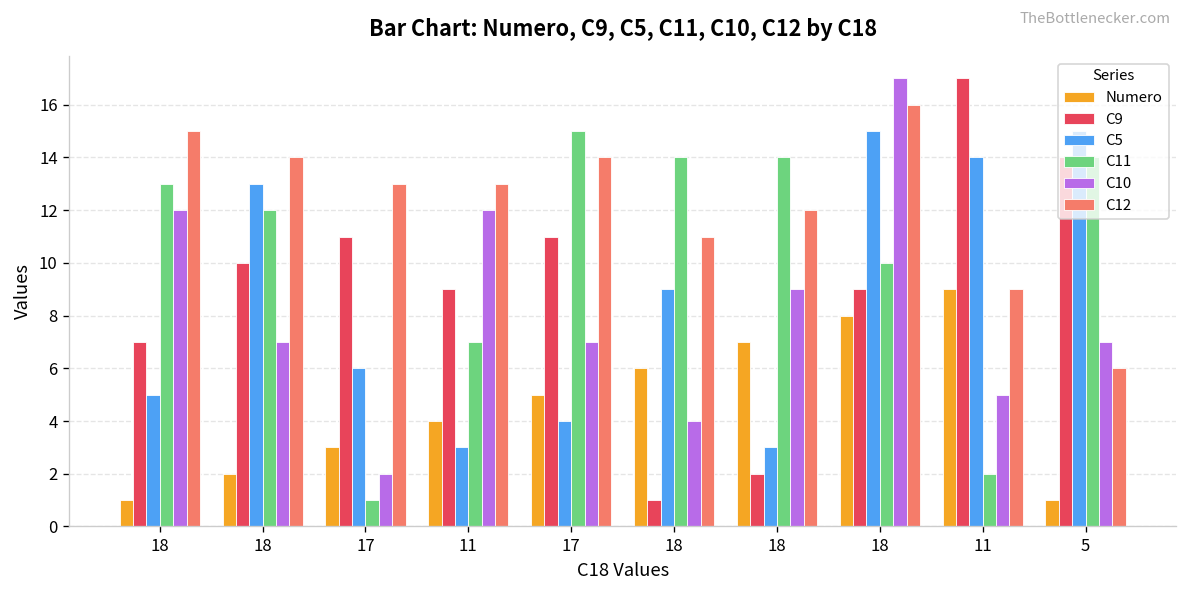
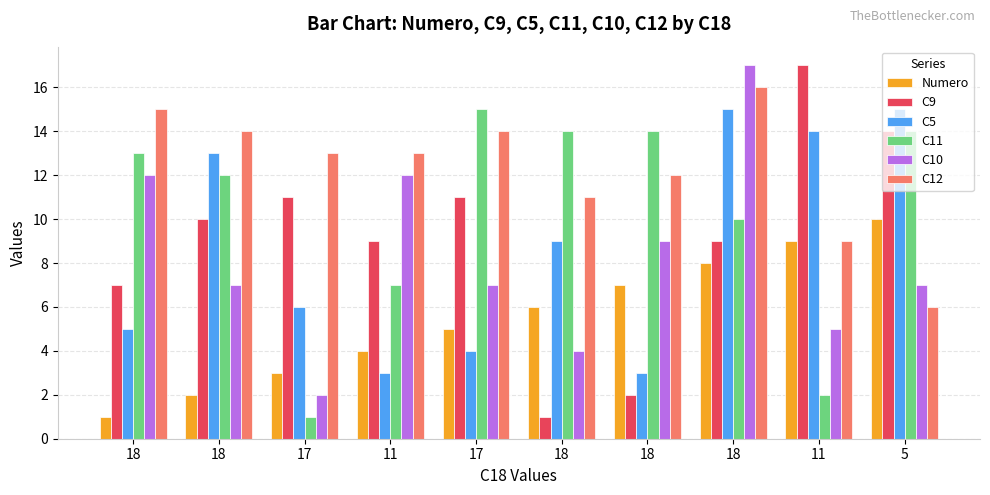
Numero, 5: 1 -> 10
